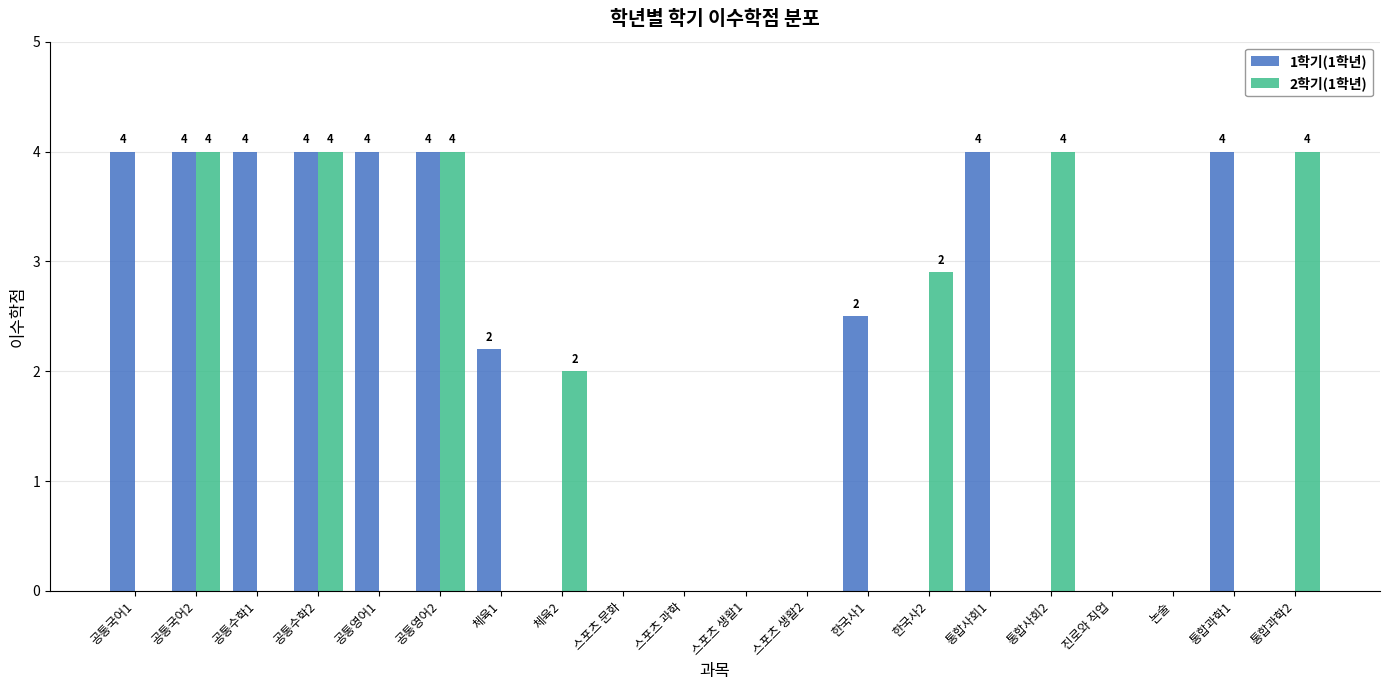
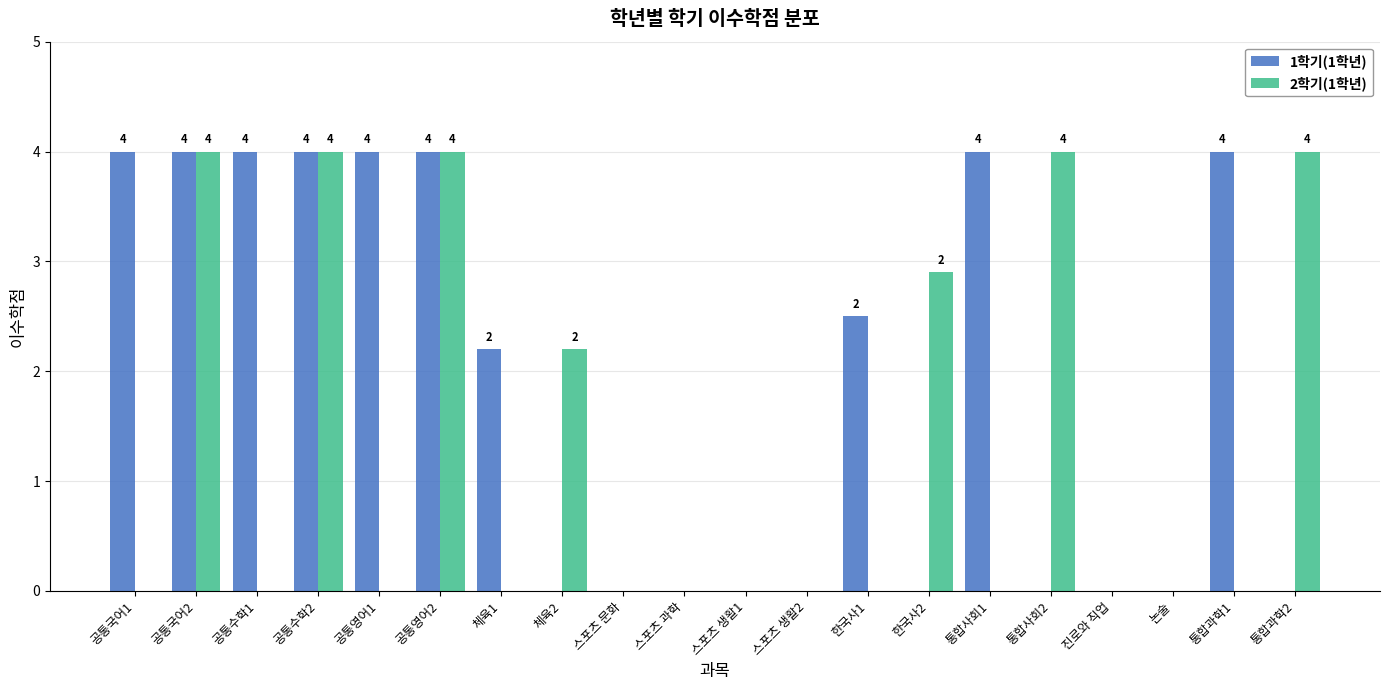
2학기(1학년), 체육2: 2.0 -> 2.2
